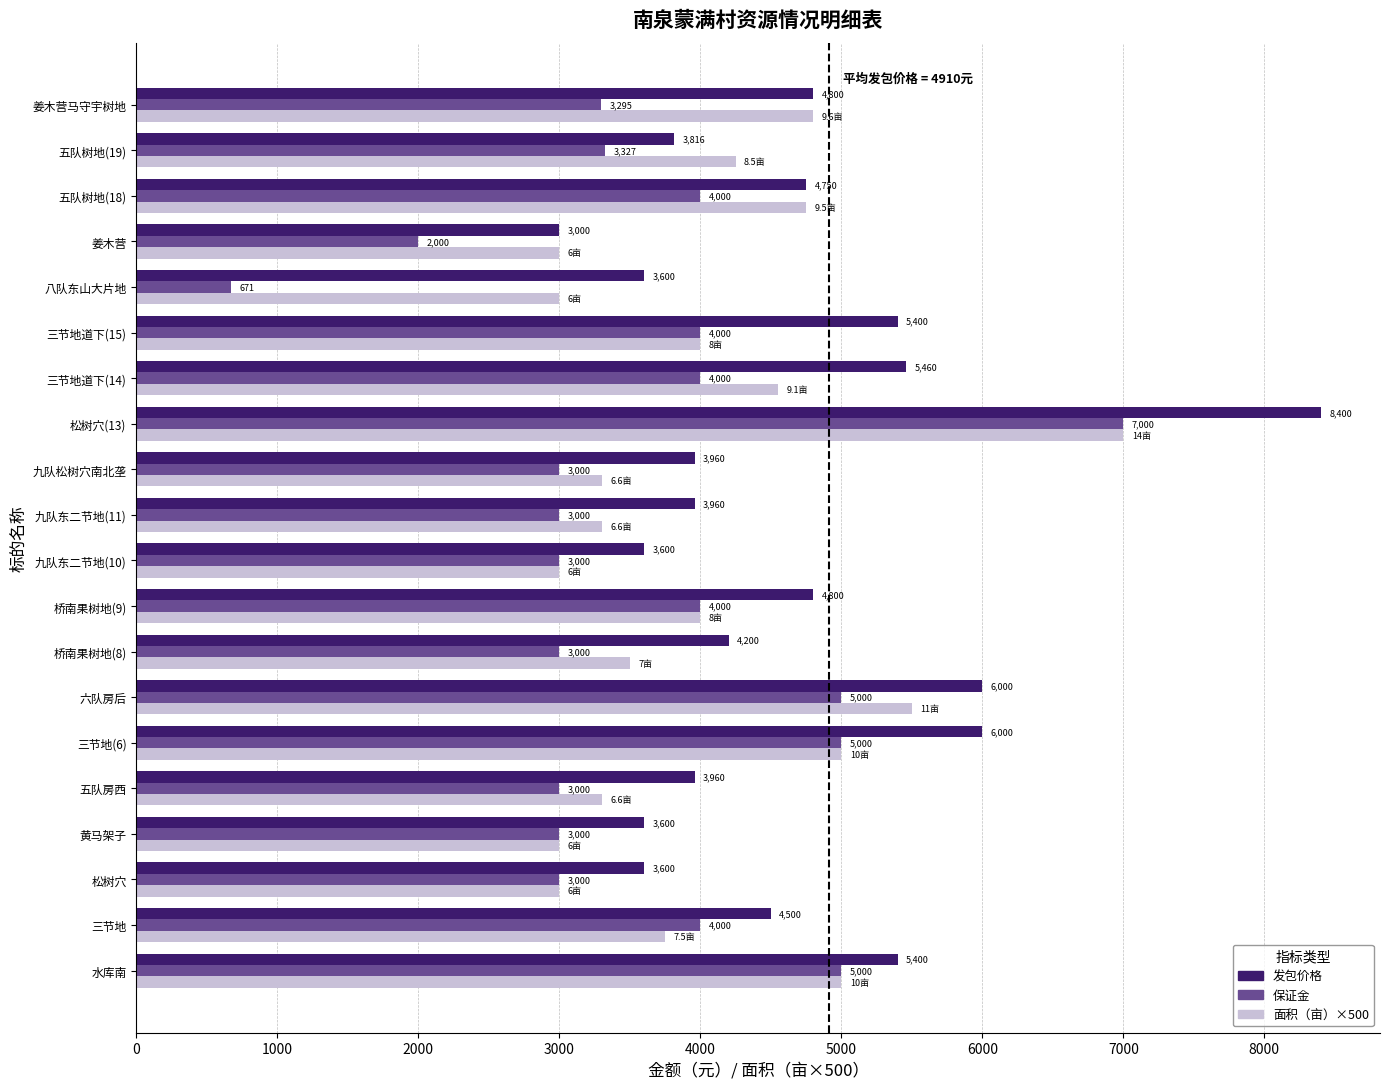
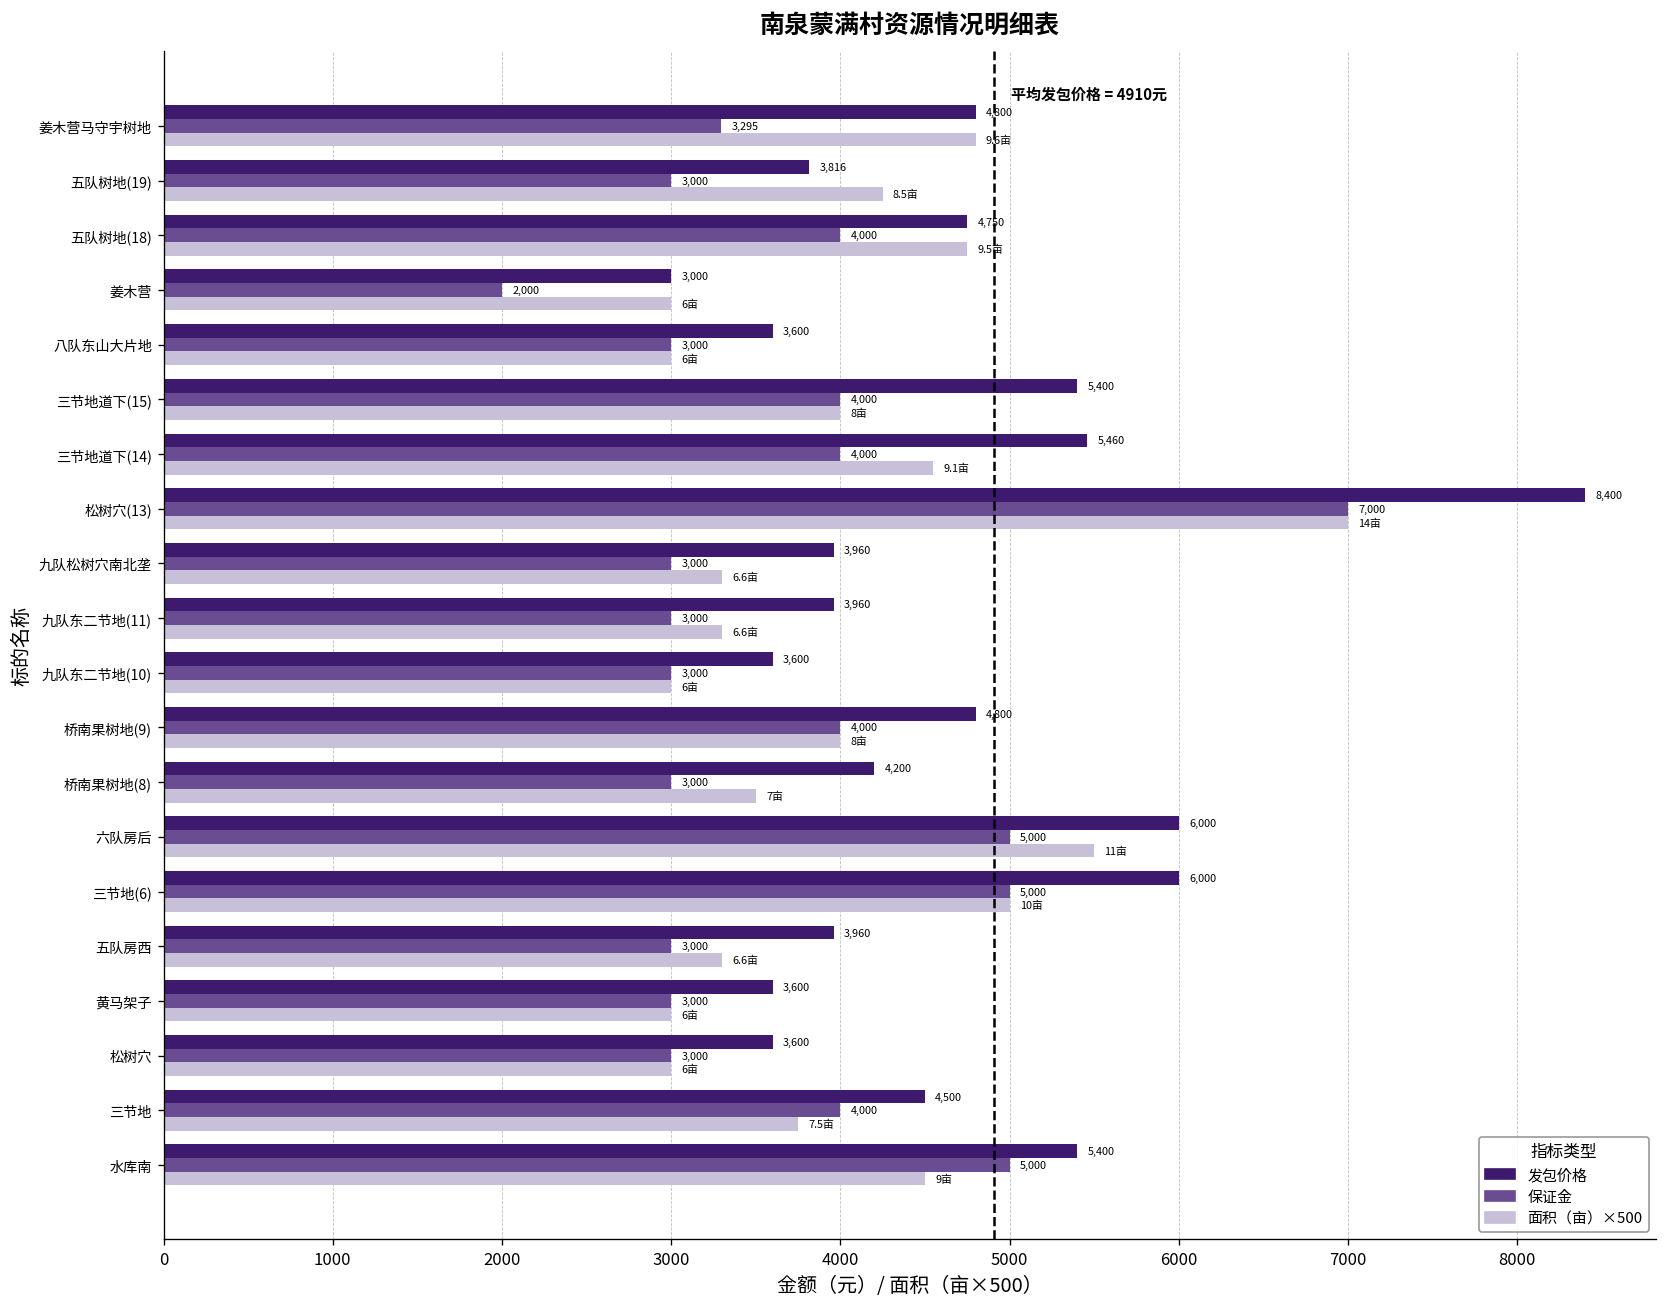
保证金, 五队树地(19): 3,327 -> 3,000
保证金, 八队东山大片地: 671 -> 3,000
面积（亩）×500, 水库南: 10亩 -> 9亩
